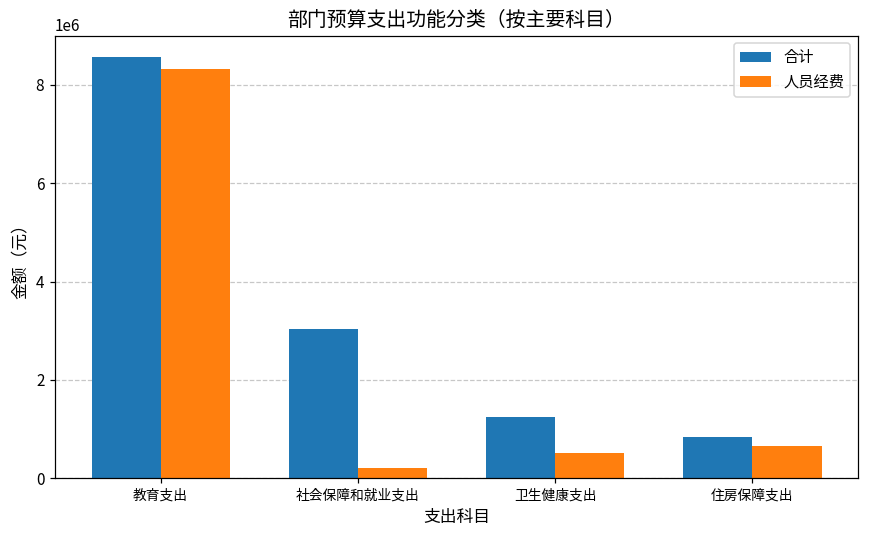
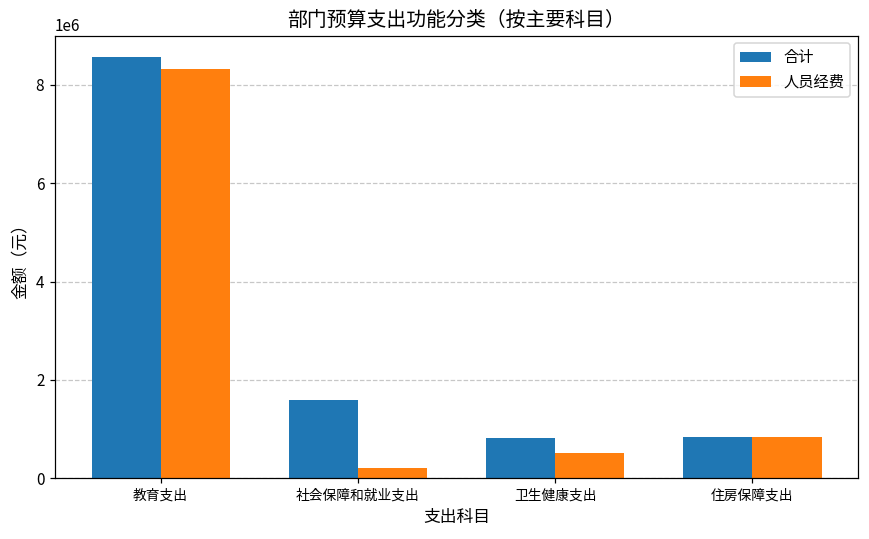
合计, 社会保障和就业支出: 3000000 -> 1600000
合计, 卫生健康支出: 1200000 -> 800000
人员经费, 住房保障支出: 700000 -> 800000
